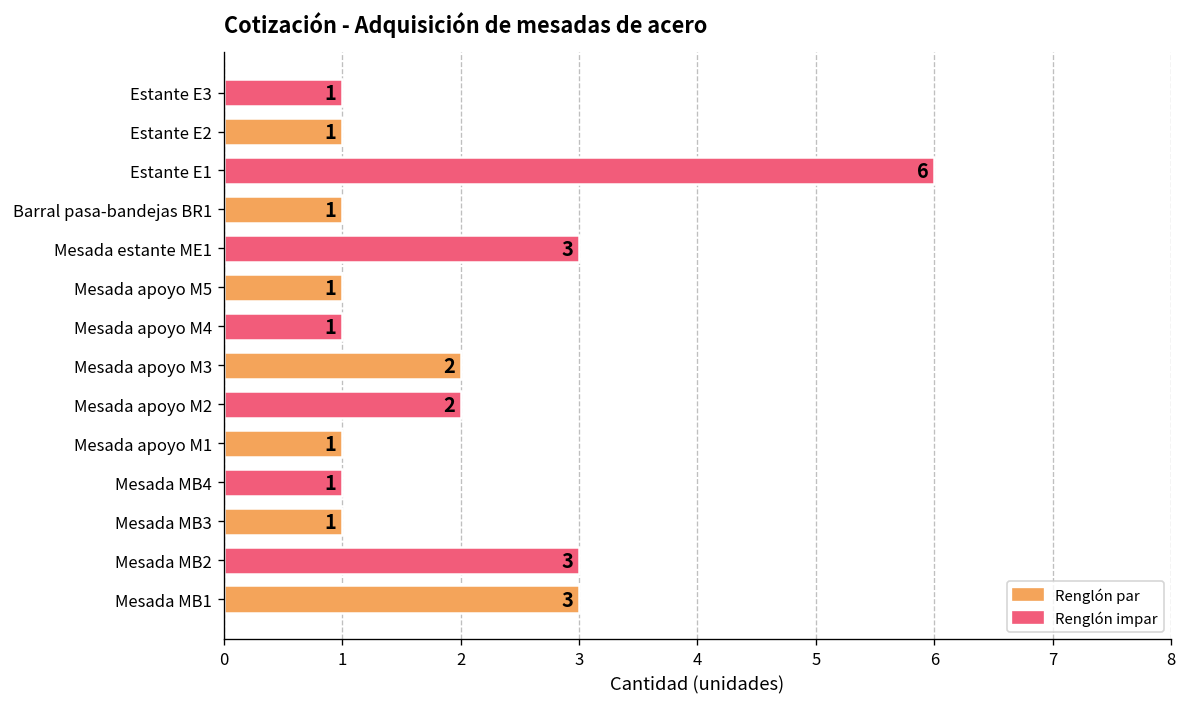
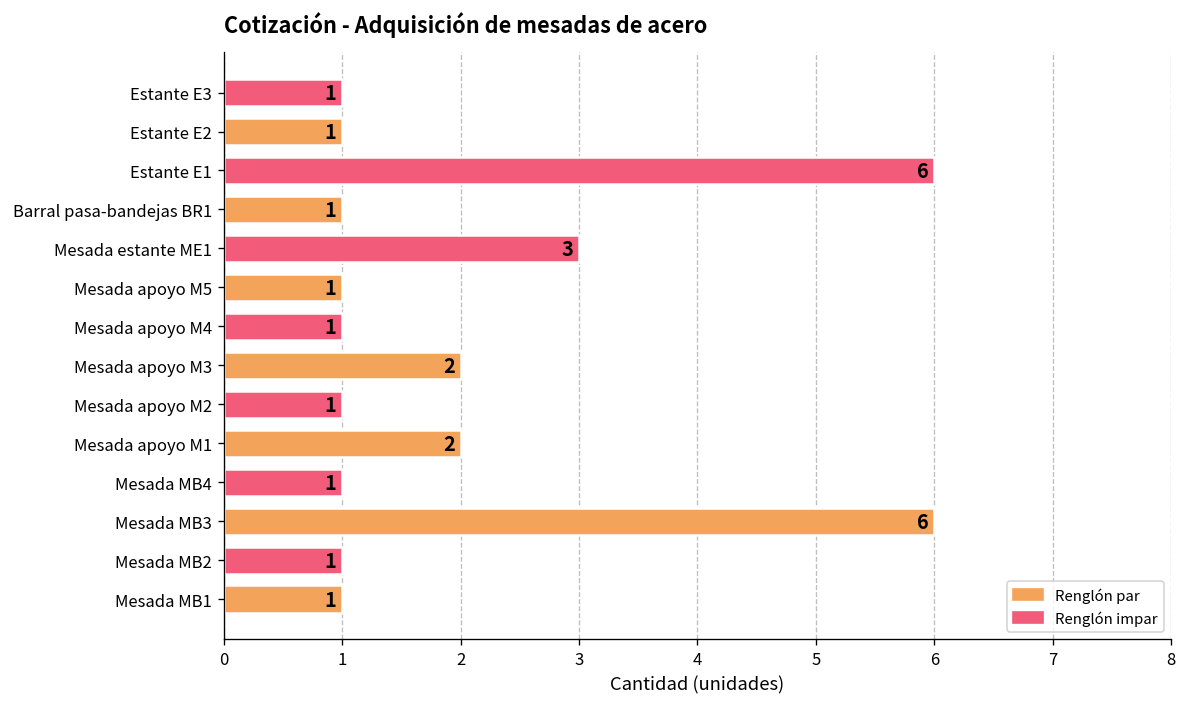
Mesada apoyo M2: 2 -> 1
Mesada apoyo M1: 1 -> 2
Mesada MB3: 1 -> 6
Mesada MB2: 3 -> 1
Mesada MB1: 3 -> 1
